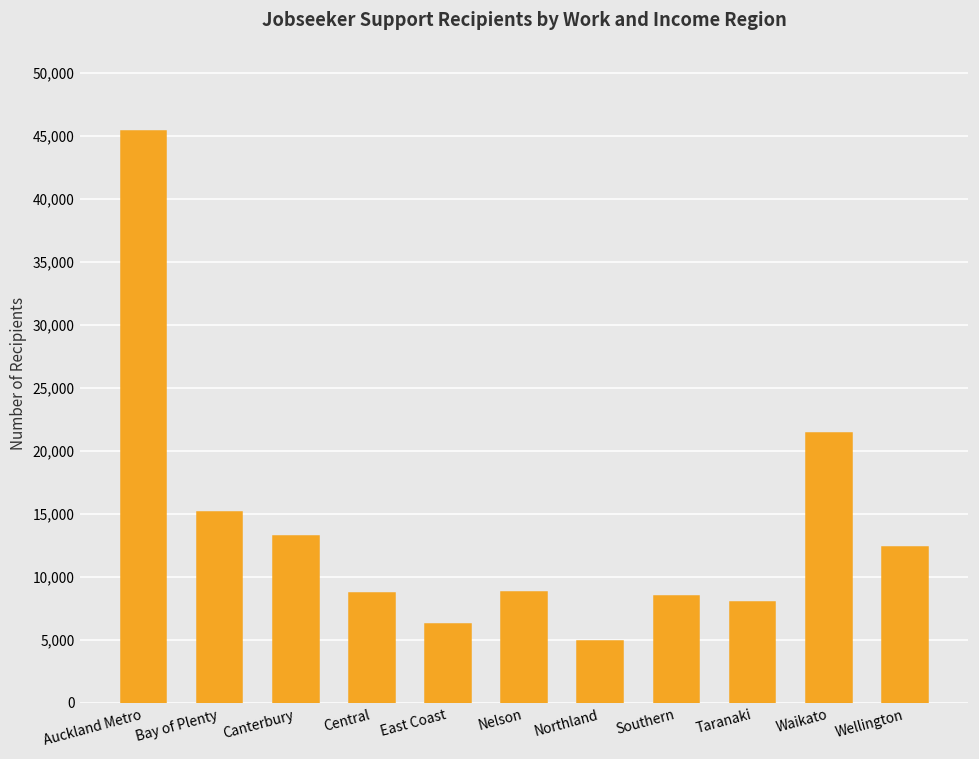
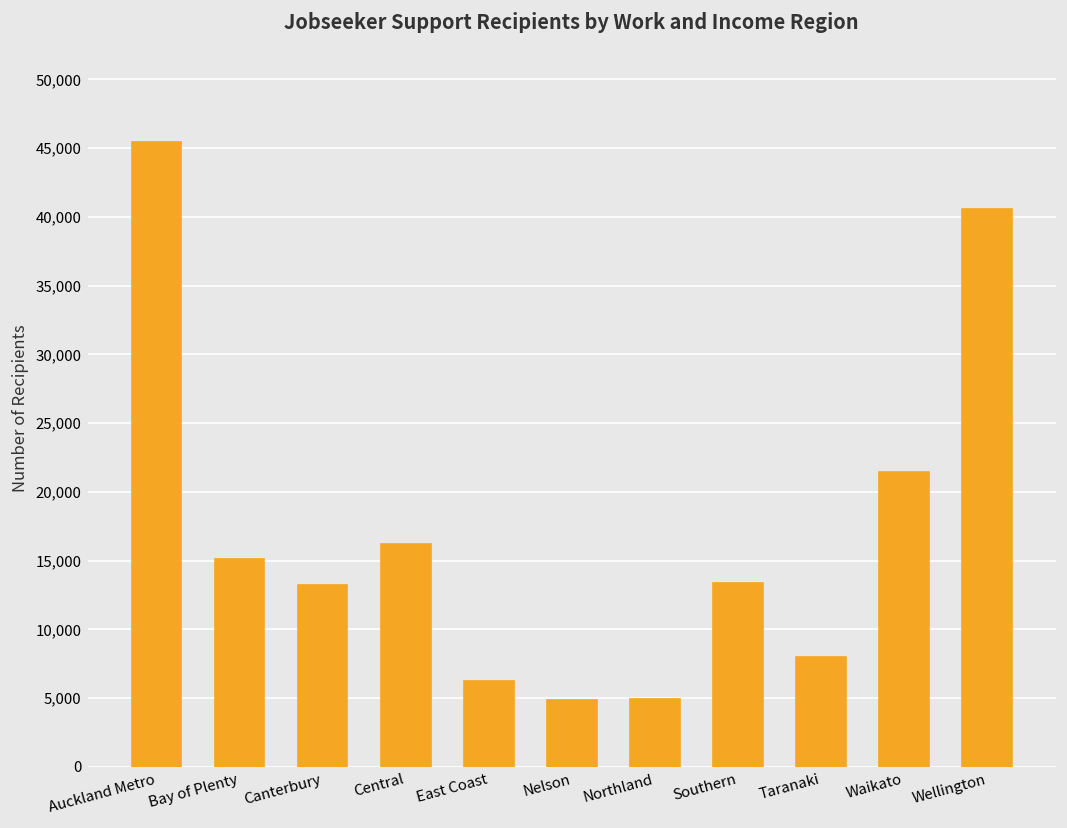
Central: 8,700 -> 16,200
Nelson: 8,800 -> 4,900
Southern: 8,500 -> 13,400
Wellington: 12,400 -> 40,600
